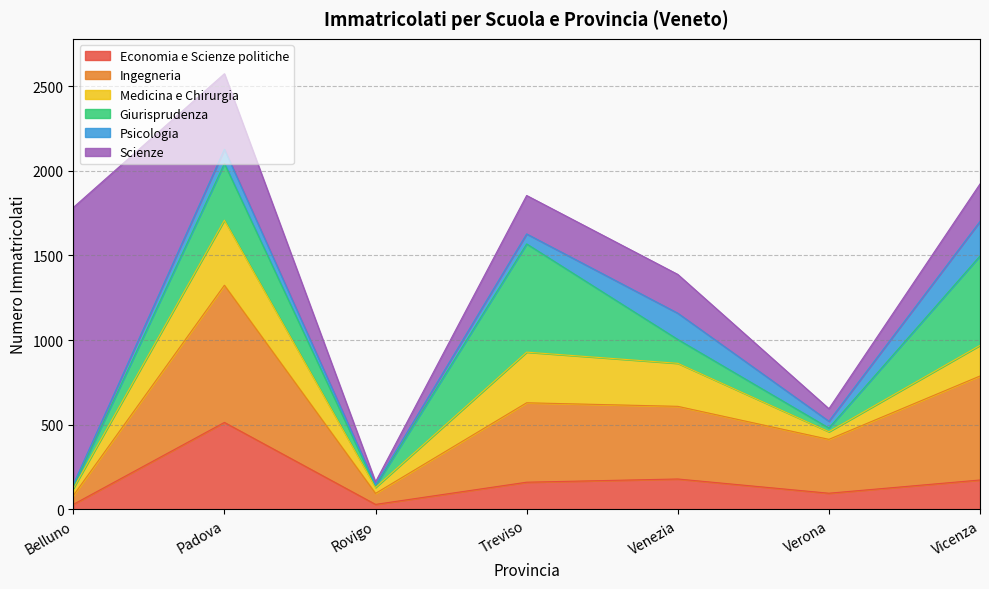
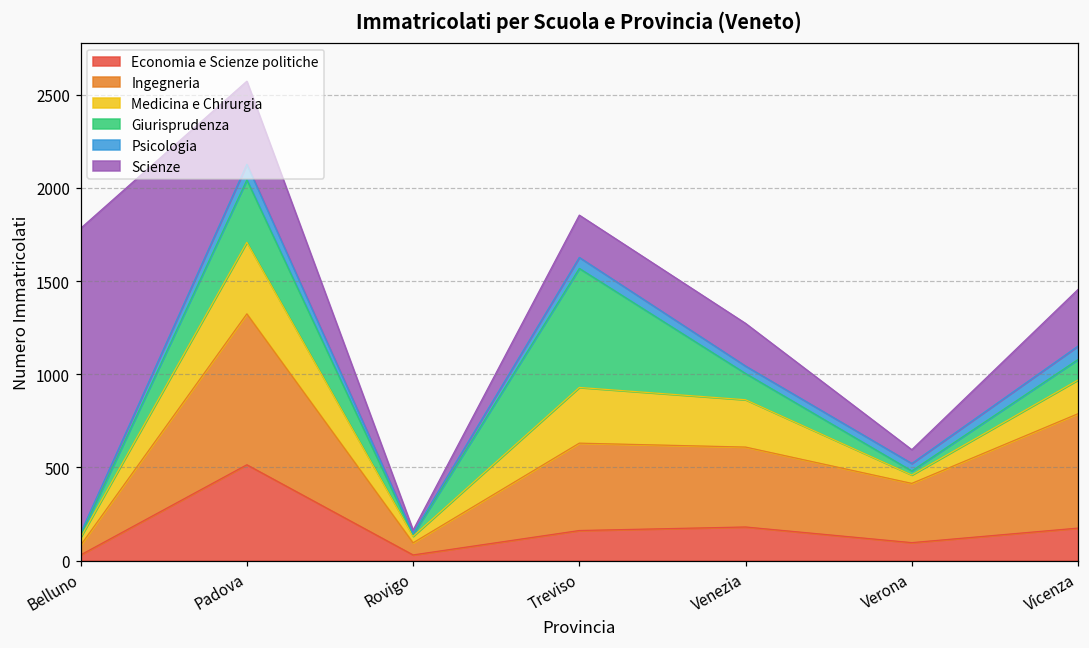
Psicologia, Venezia: 160 -> 40
Giurisprudenza, Vicenza: 530 -> 110
Psicologia, Vicenza: 200 -> 70
Scienze, Vicenza: 220 -> 300
